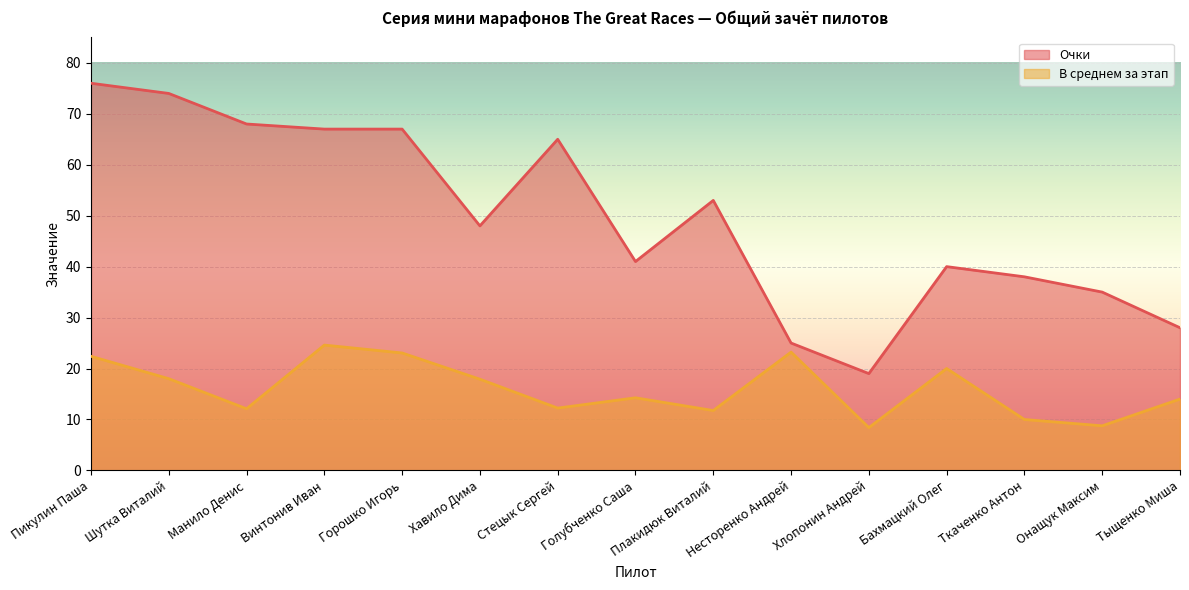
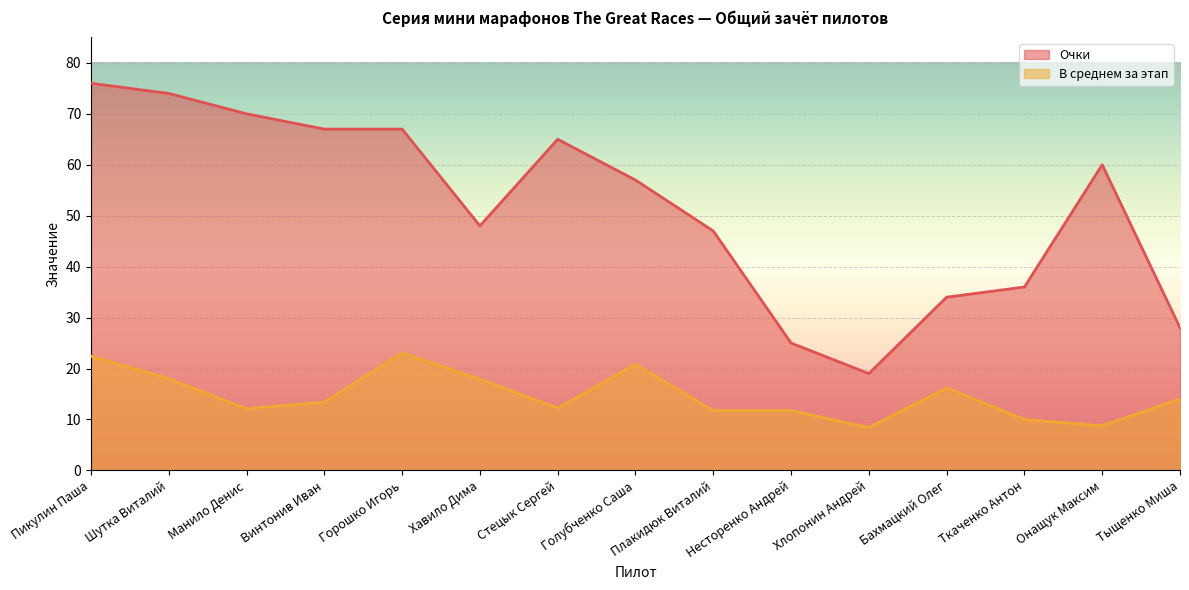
Очки, Манило Денис: 68 -> 70
В среднем за этап, Винтонив Иван: 25 -> 13
Очки, Голубченко Саша: 41 -> 57
В среднем за этап, Голубченко Саша: 14 -> 21
Очки, Плакидюк Виталий: 53 -> 47
В среднем за этап, Несторенко Андрей: 23 -> 12
Очки, Бахмацкий Олег: 40 -> 34
В среднем за этап, Бахмацкий Олег: 20 -> 16
Очки, Ткаченко Антон: 38 -> 36
Очки, Онащук Максим: 35 -> 60
